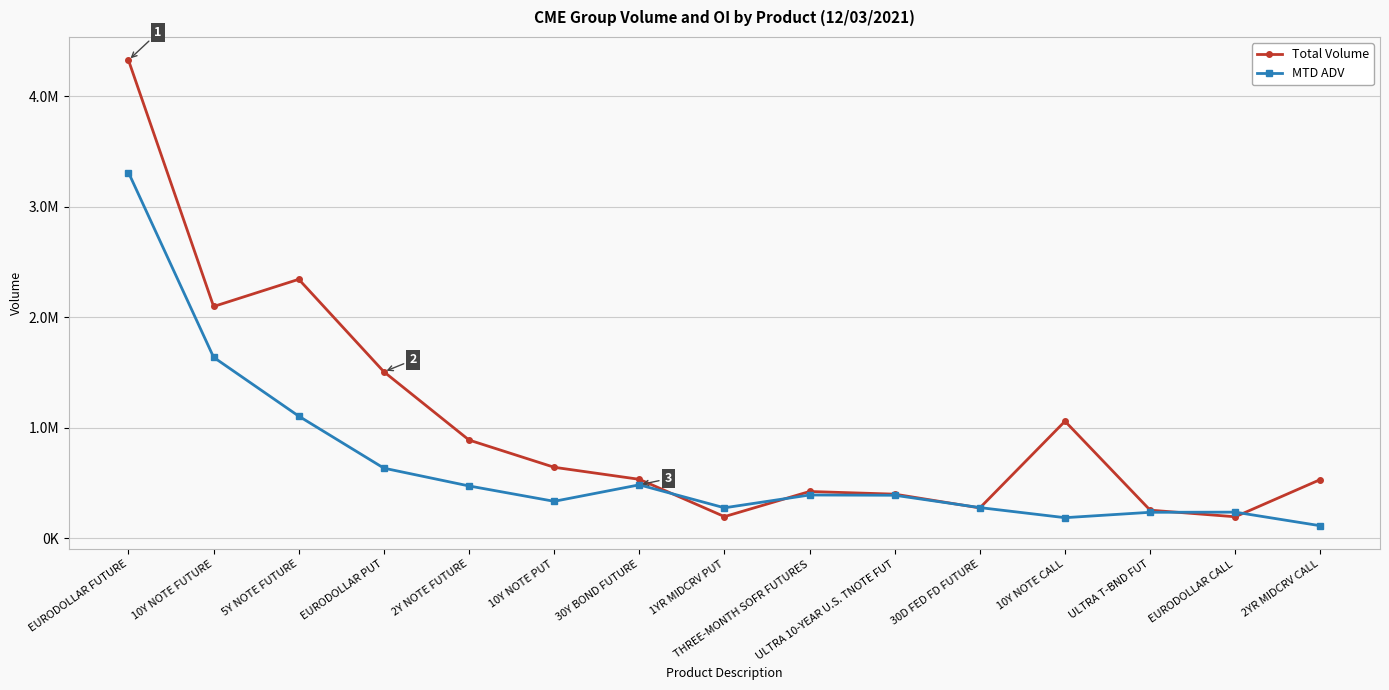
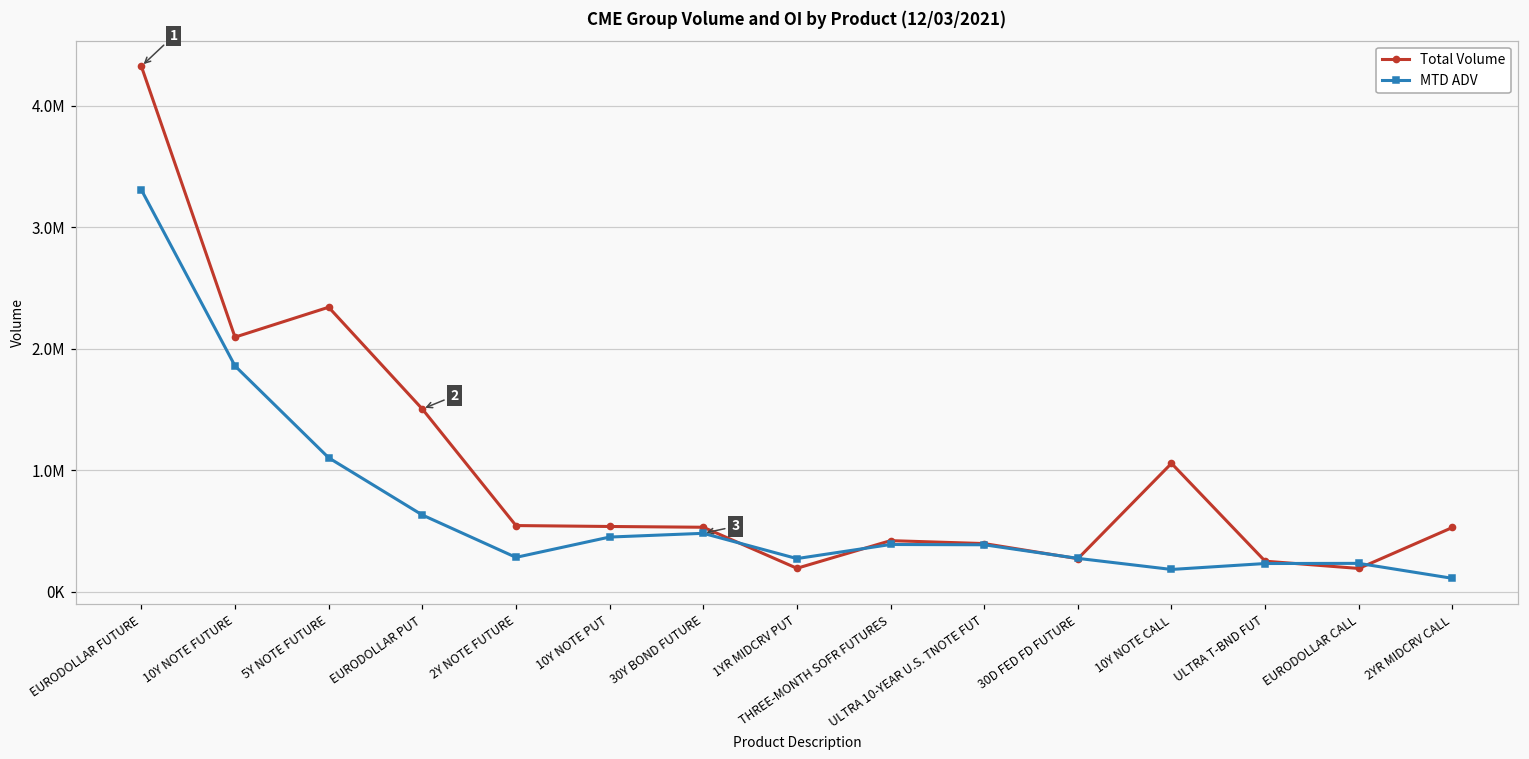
MTD ADV, 10Y NOTE FUTURE: 1640000 -> 1860000
Total Volume, 2Y NOTE FUTURE: 890000 -> 550000
MTD ADV, 2Y NOTE FUTURE: 470000 -> 280000
Total Volume, 10Y NOTE PUT: 640000 -> 540000
MTD ADV, 10Y NOTE PUT: 330000 -> 450000
